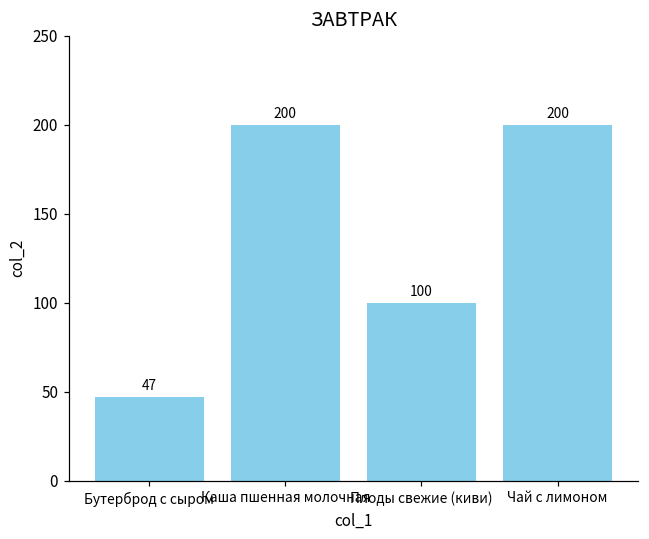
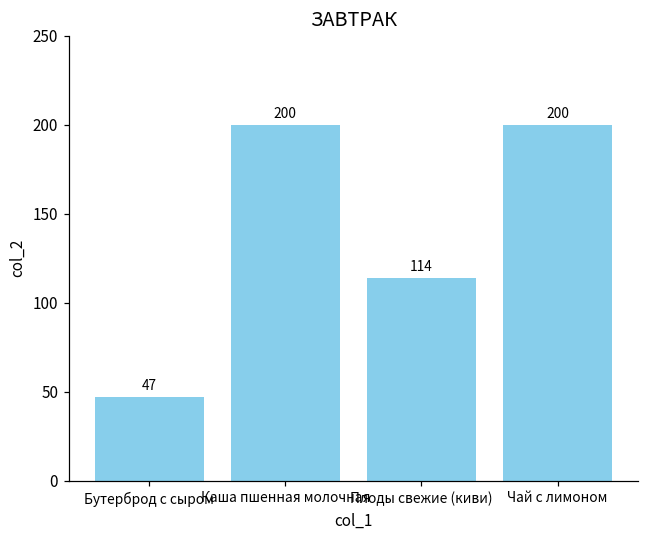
Плоды свежие (киви): 100 -> 114
